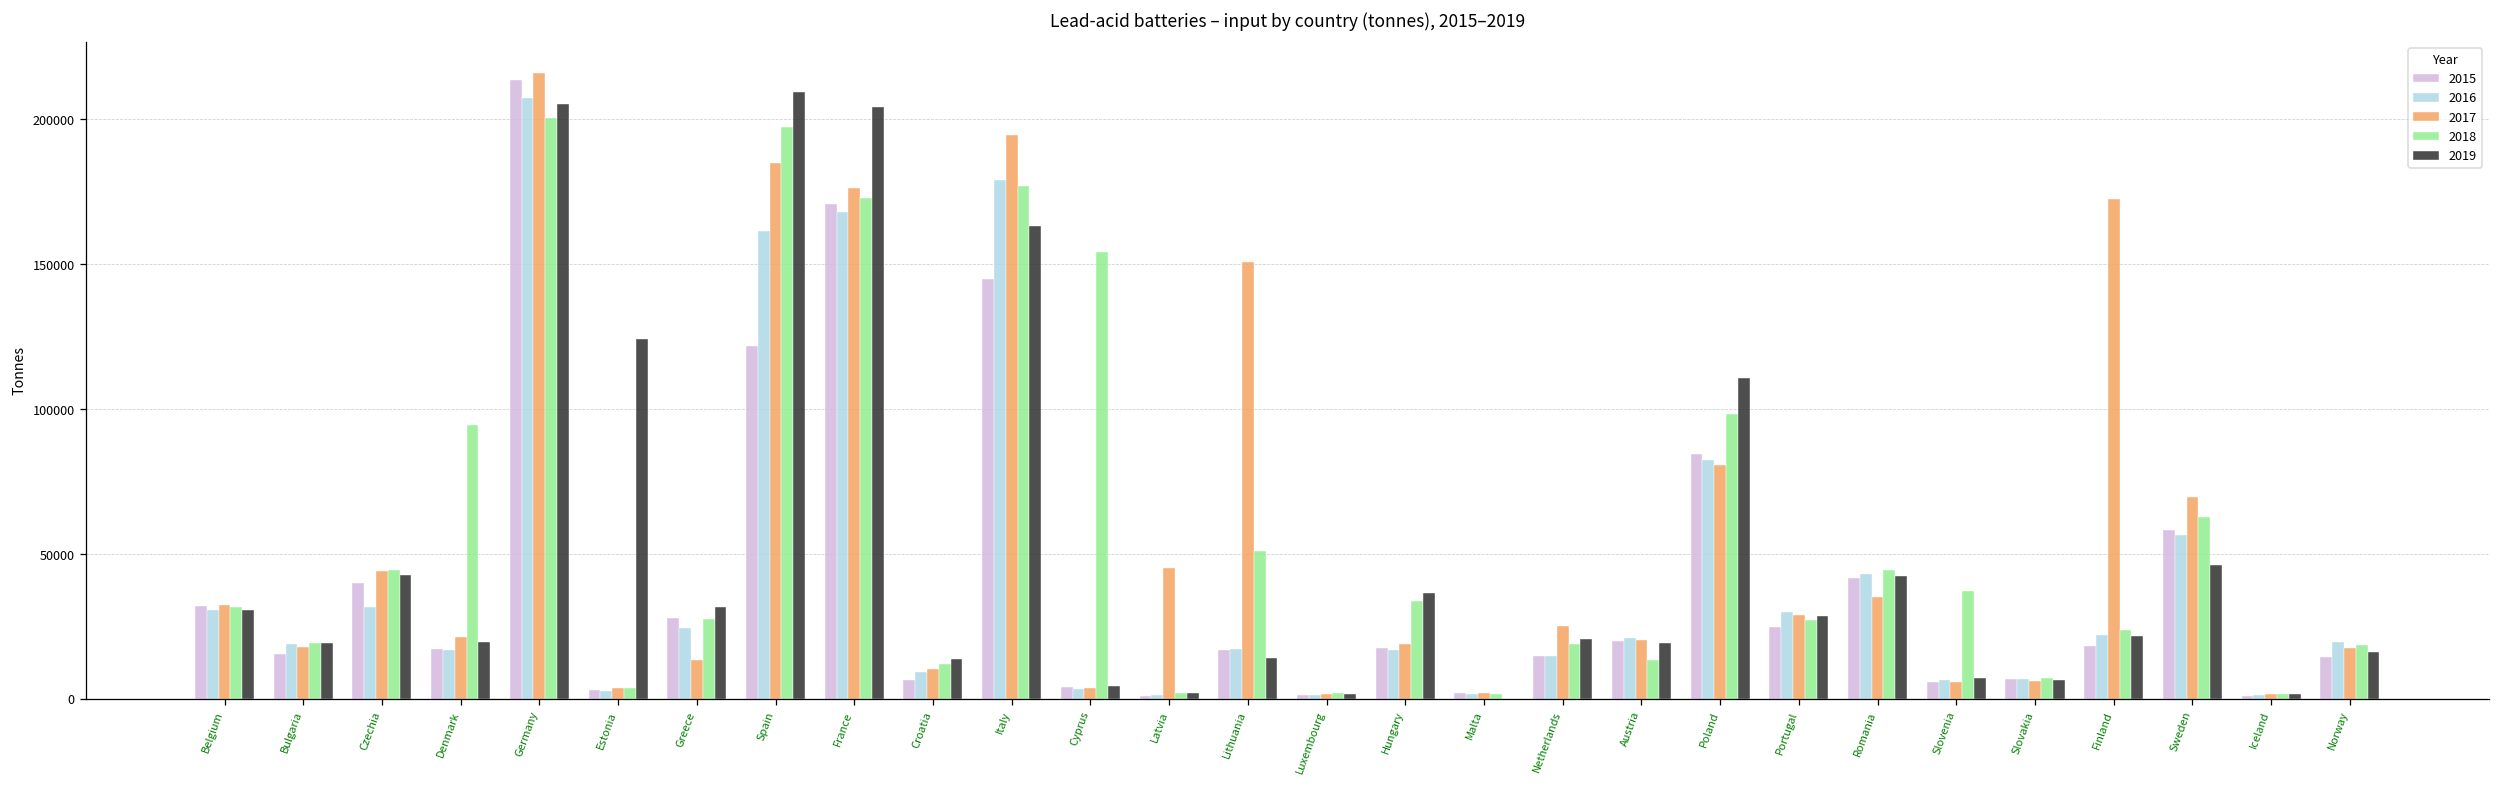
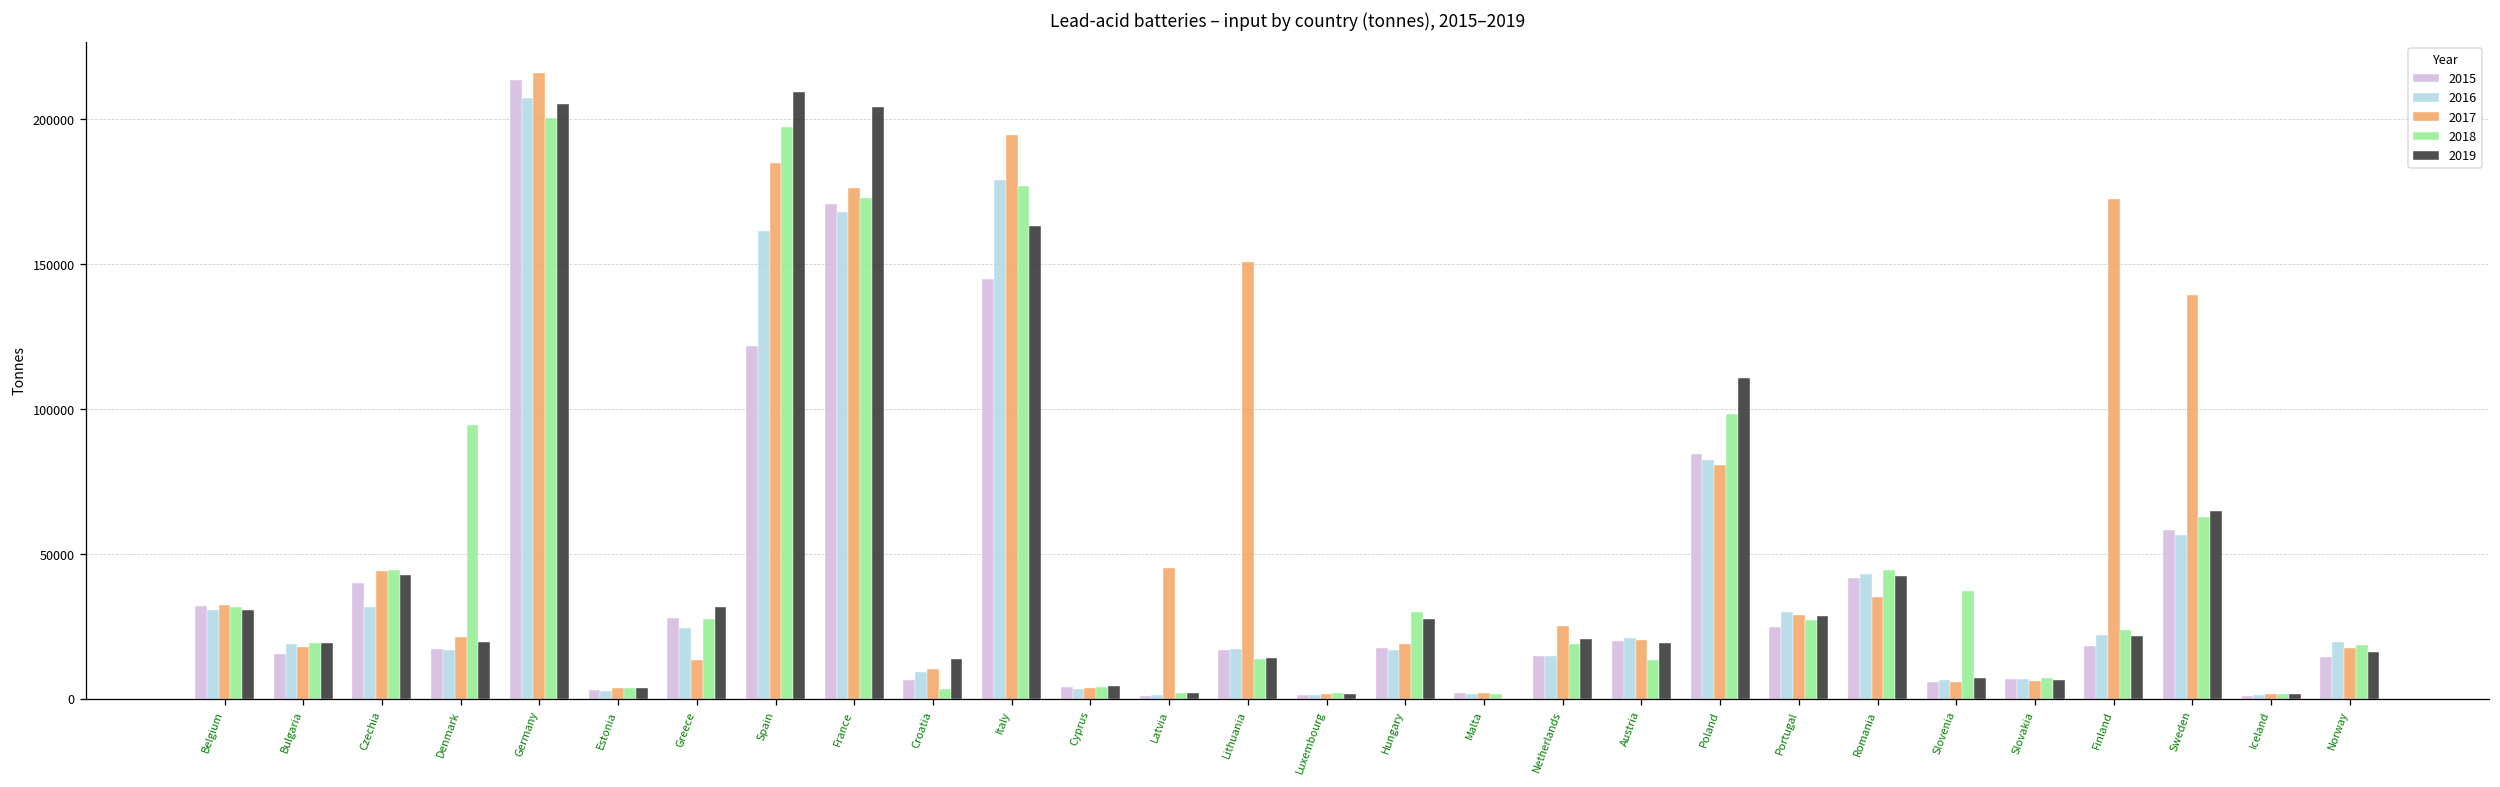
2019, Estonia: 124000 -> 4000
2018, Croatia: 12000 -> 3000
2018, Cyprus: 154000 -> 4000
2018, Lithuania: 51000 -> 14000
2018, Hungary: 34000 -> 30000
2019, Hungary: 36000 -> 28000
2017, Sweden: 70000 -> 139000
2019, Sweden: 46000 -> 65000
